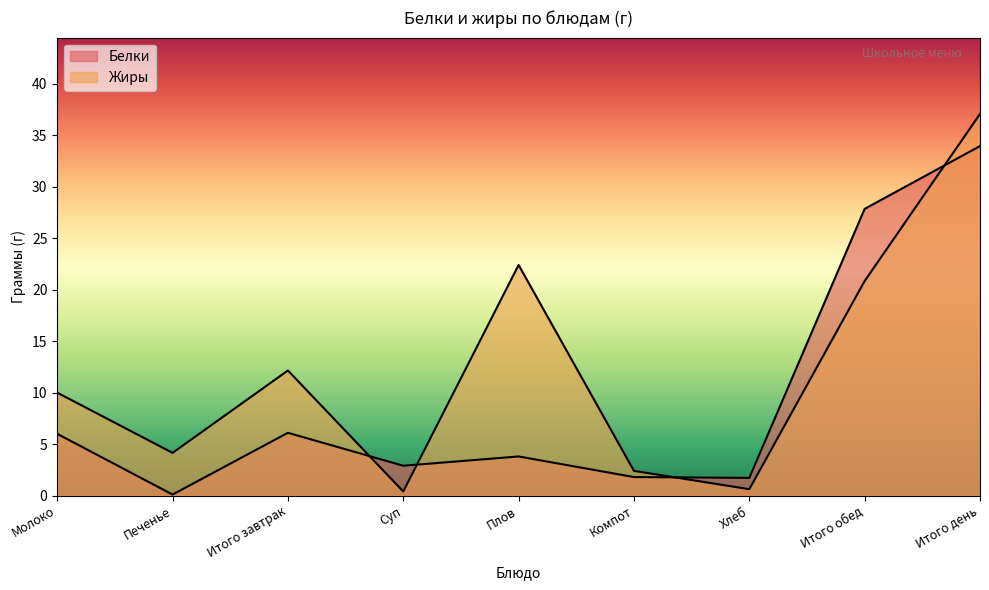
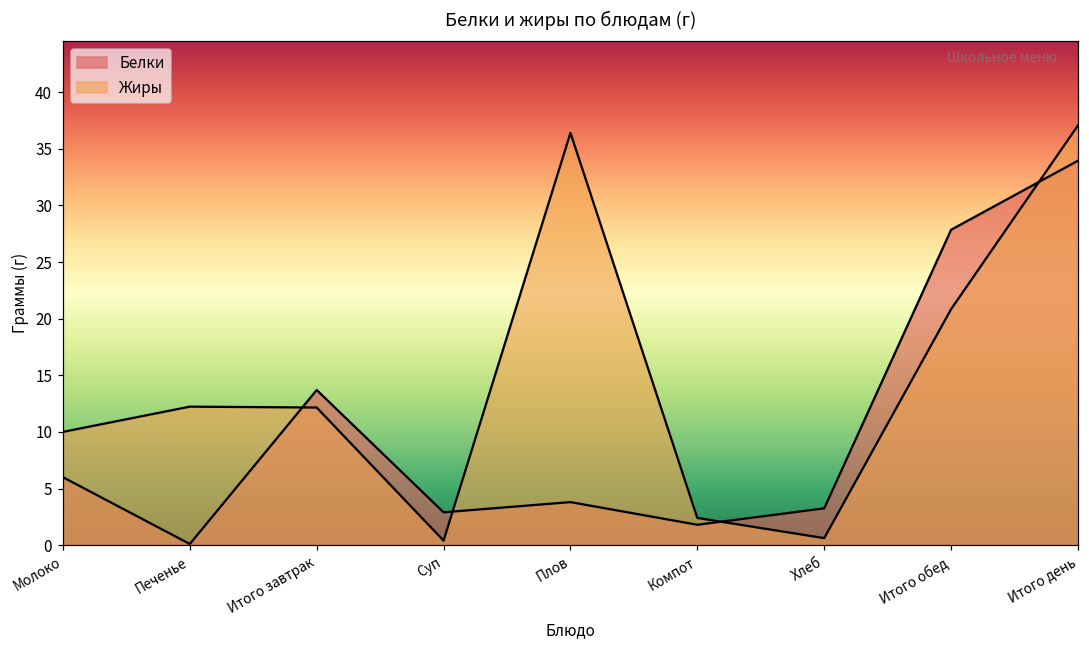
Жиры, Печенье: 4.2 -> 12.2
Белки, Итого завтрак: 6.1 -> 13.7
Жиры, Плов: 22.4 -> 36.4
Белки, Хлеб: 1.7 -> 3.3
